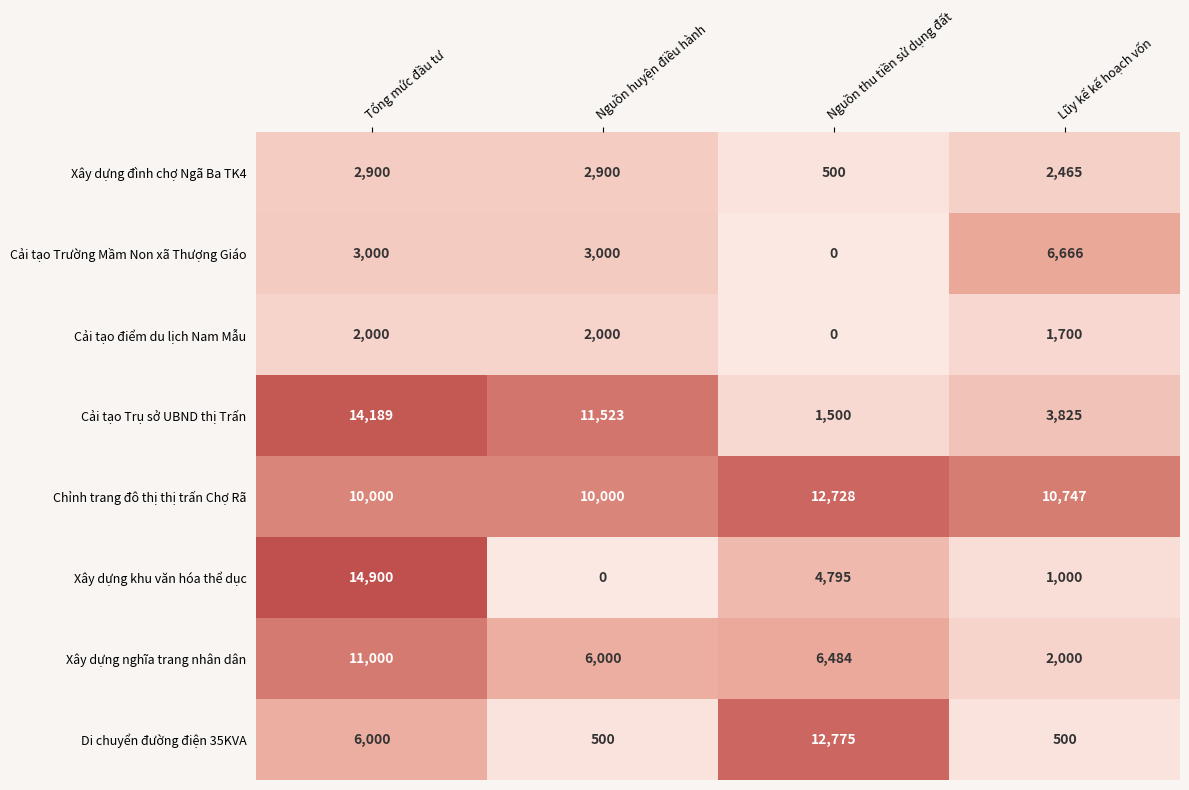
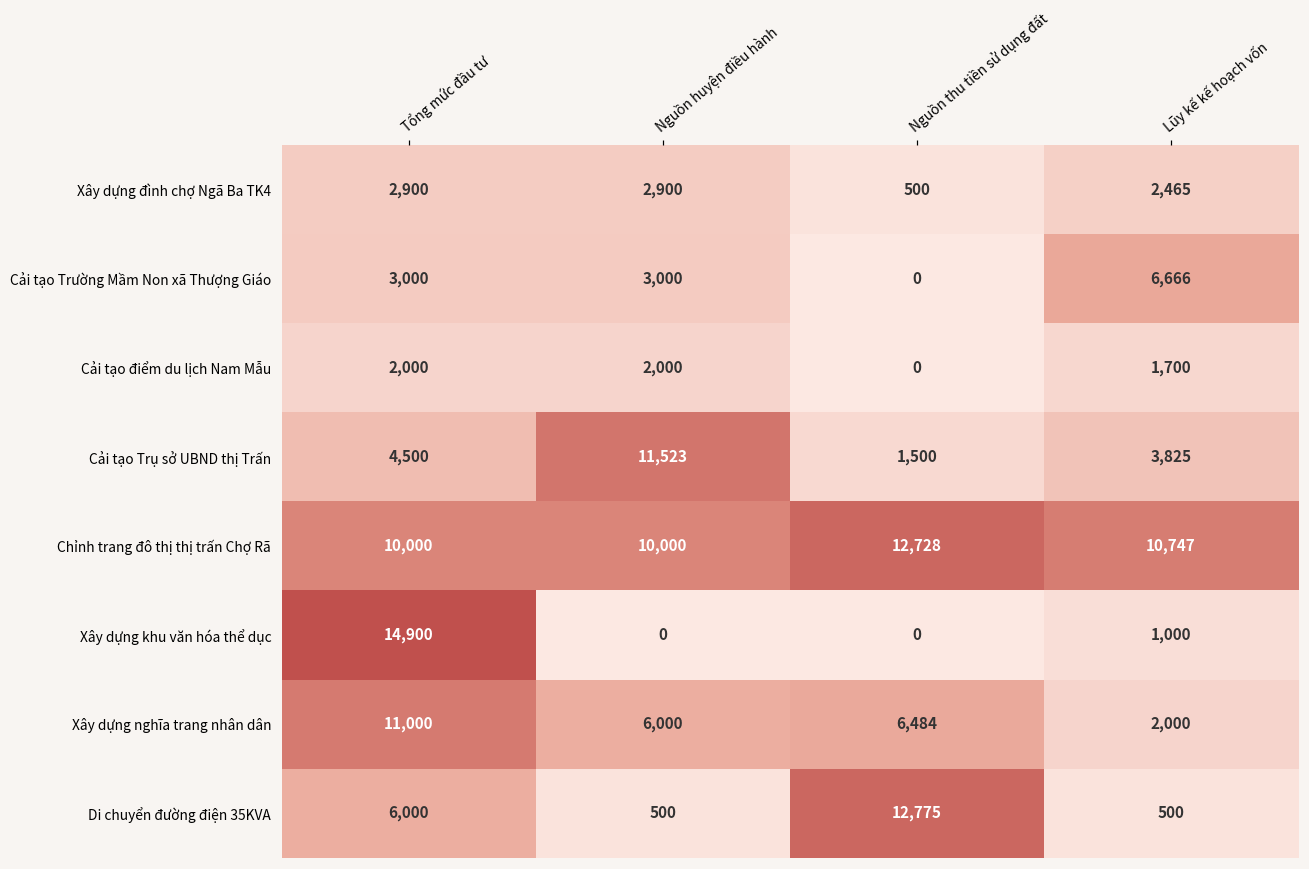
Cải tạo Trụ sở UBND thị Trấn, Tổng mức đầu tư: 14,189 -> 4,500
Xây dựng khu văn hóa thể dục, Nguồn thu tiền sử dụng đất: 4,795 -> 0
